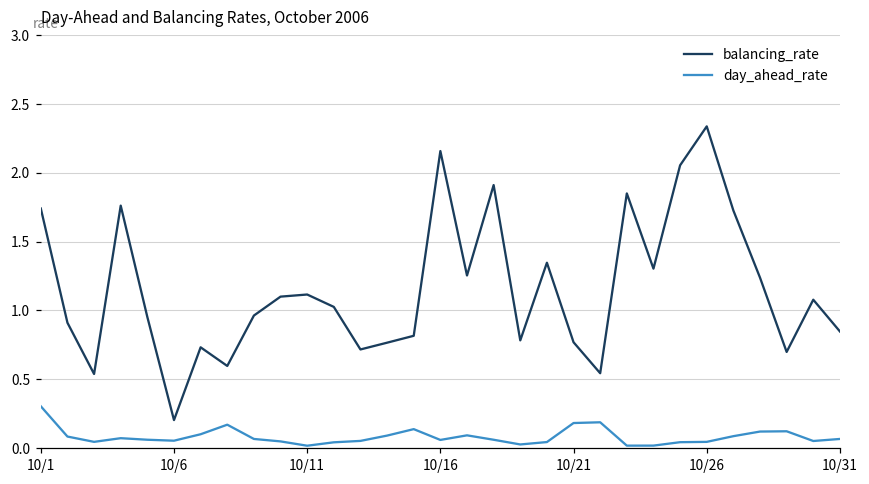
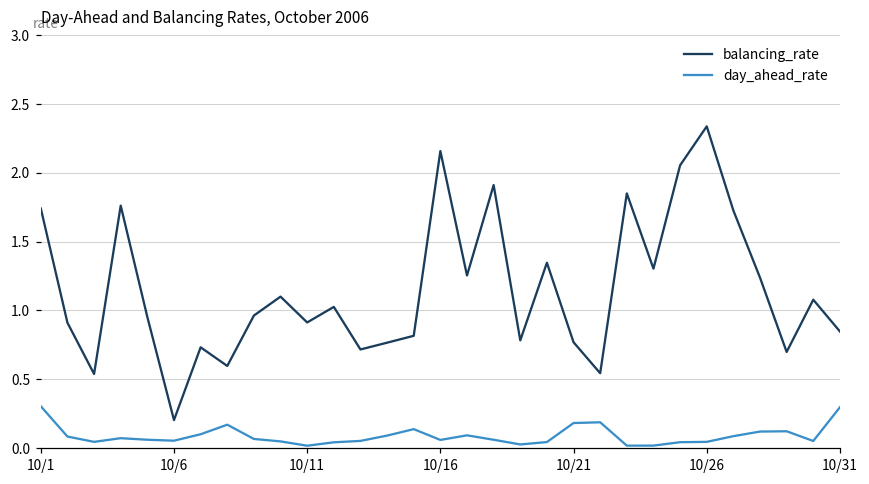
balancing_rate, 10/11: 1.12 -> 0.91
day_ahead_rate, 10/31: 0.07 -> 0.30
